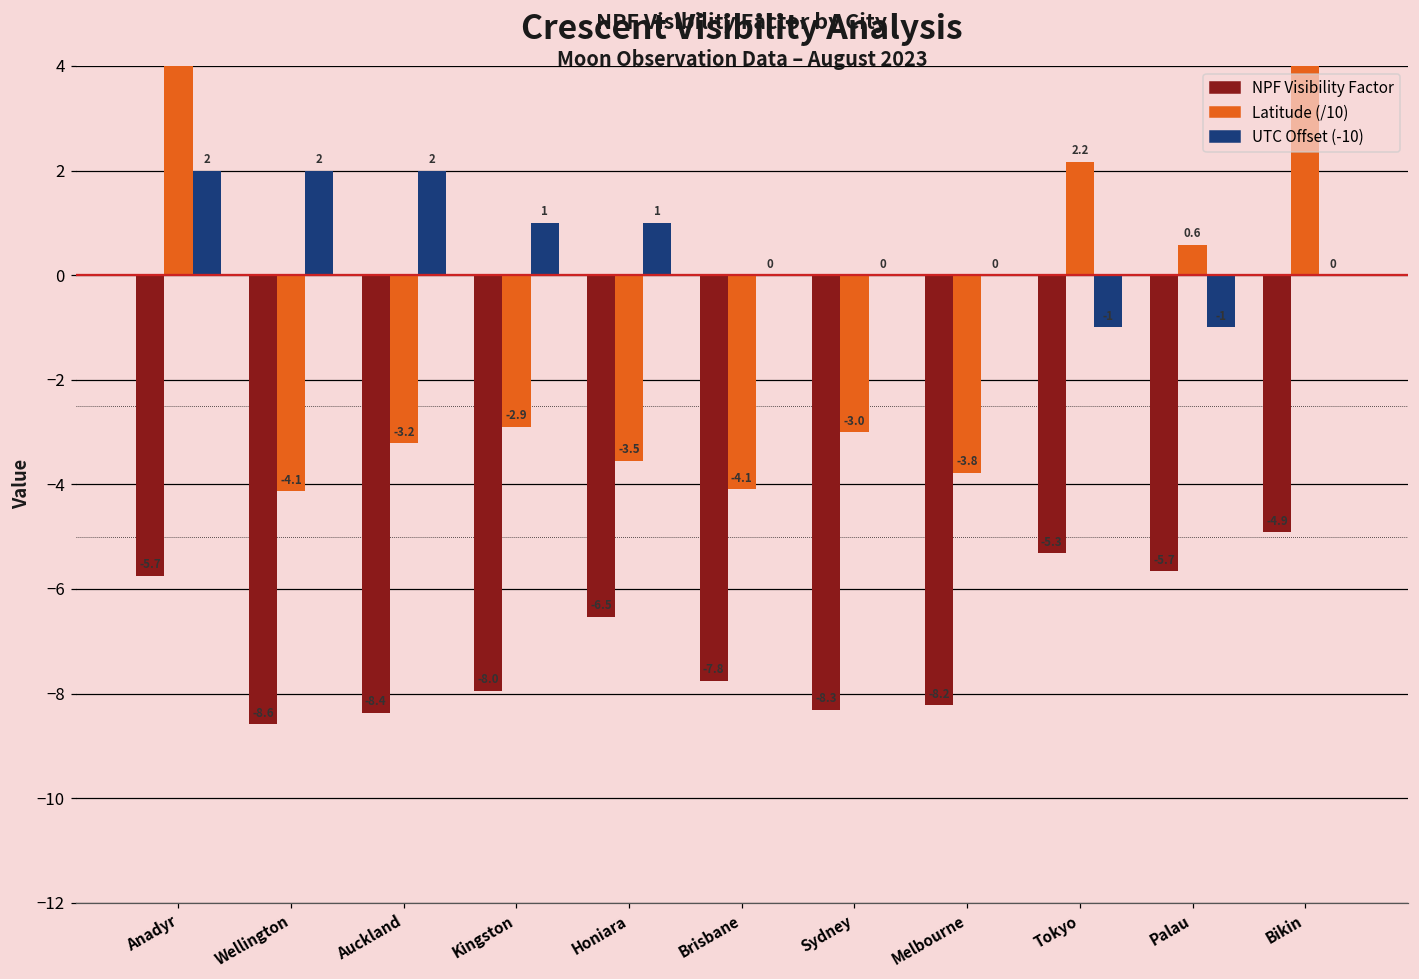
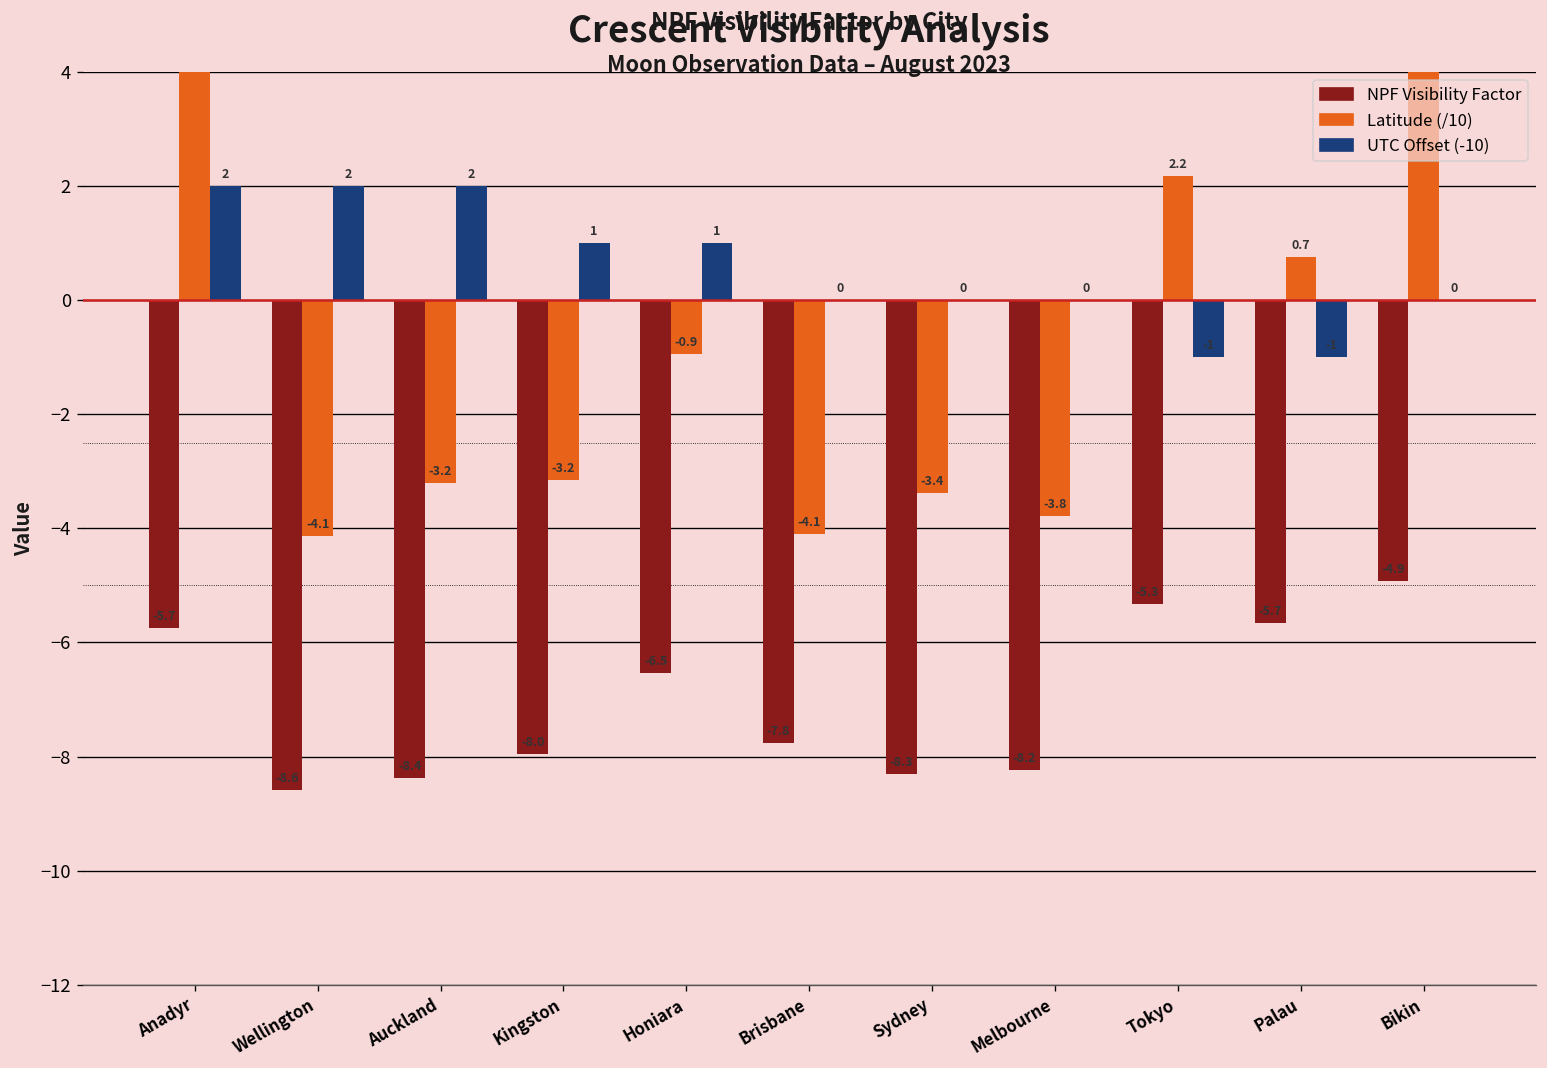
Latitude (/10), Kingston: -2.9 -> -3.2
Latitude (/10), Honiara: -3.5 -> -0.9
Latitude (/10), Sydney: -3.0 -> -3.4
Latitude (/10), Palau: 0.6 -> 0.7
